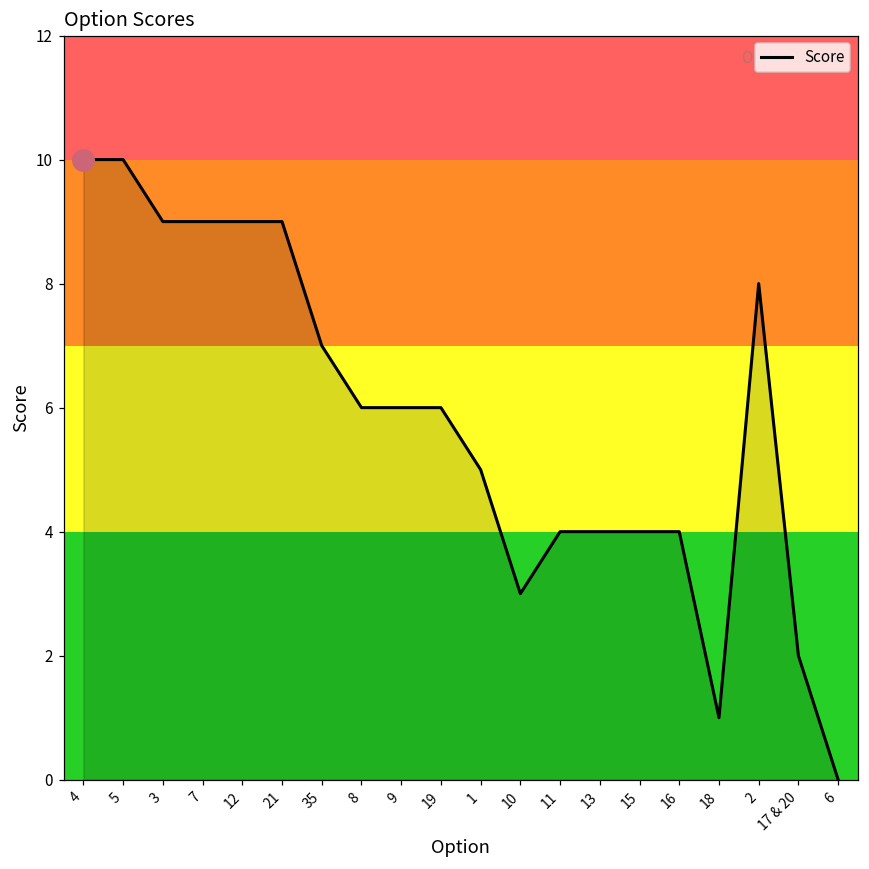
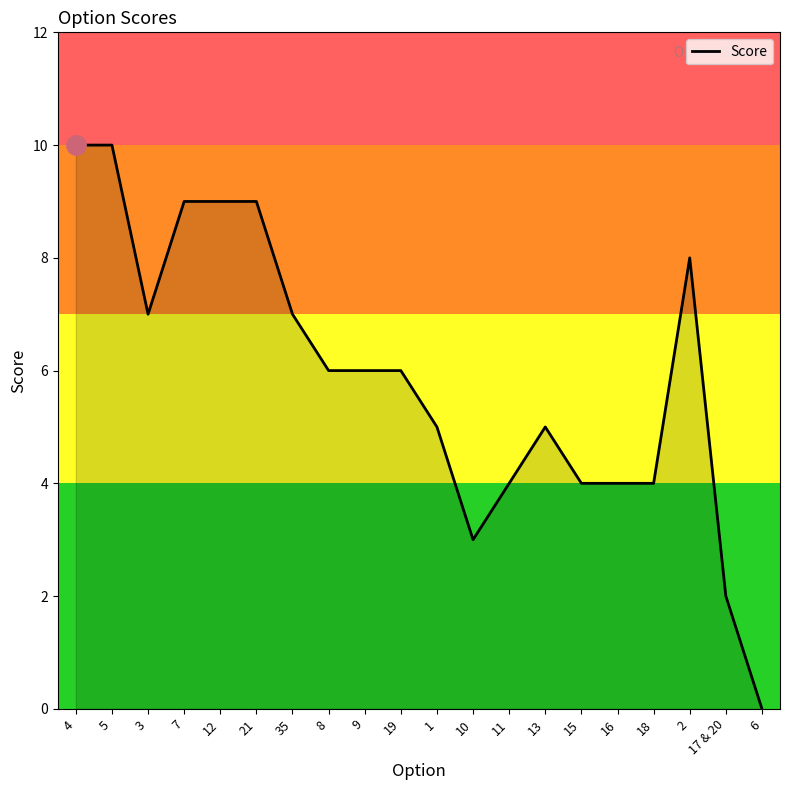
Score, 3: 9 -> 7
Score, 13: 4 -> 5
Score, 18: 1 -> 4
